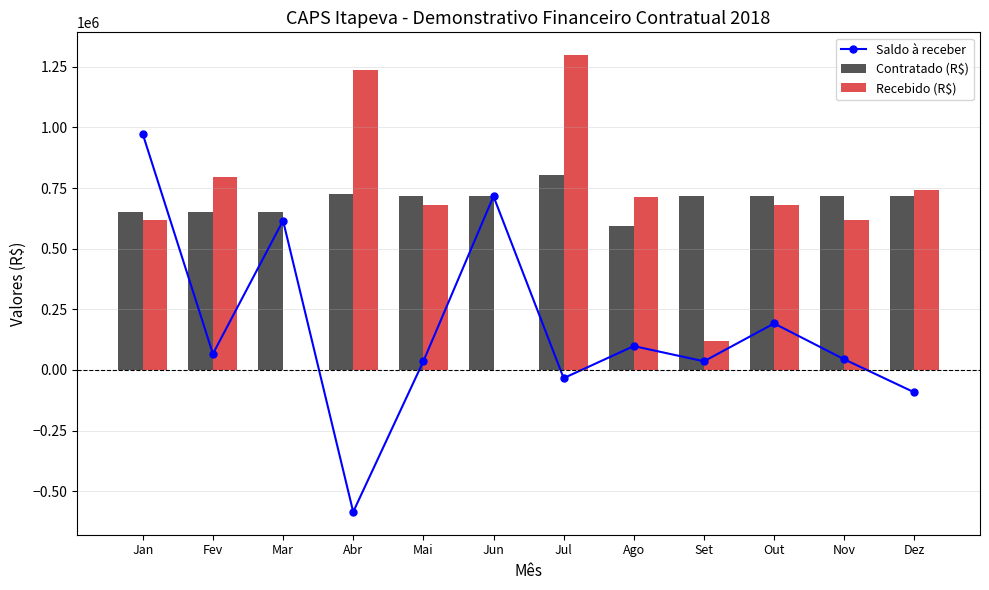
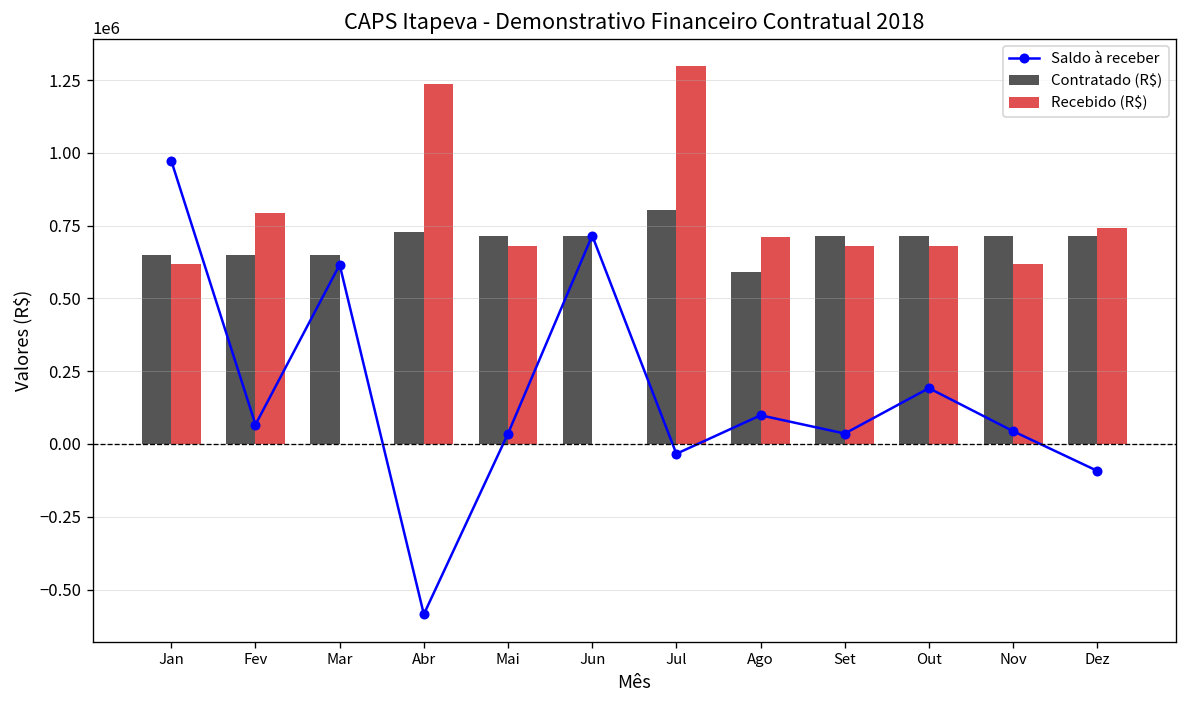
Recebido (R$), Set: 120000 -> 680000
